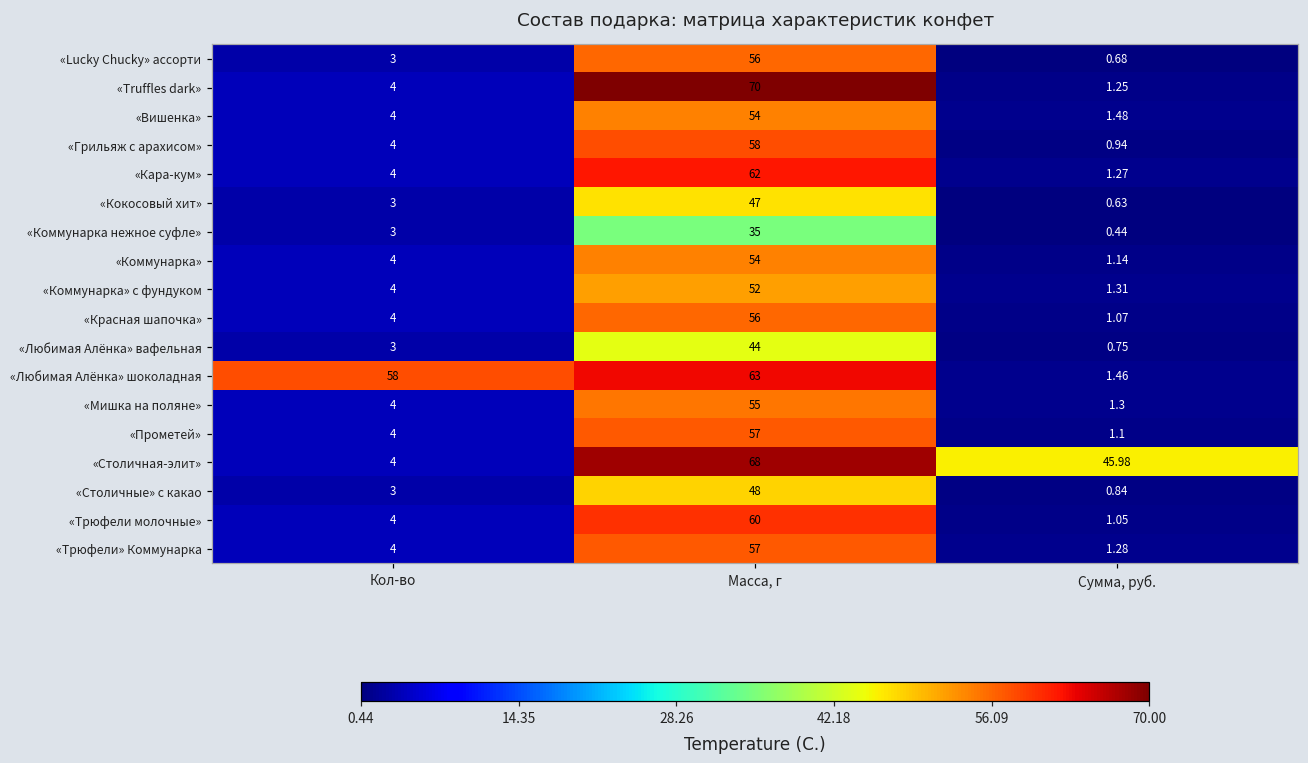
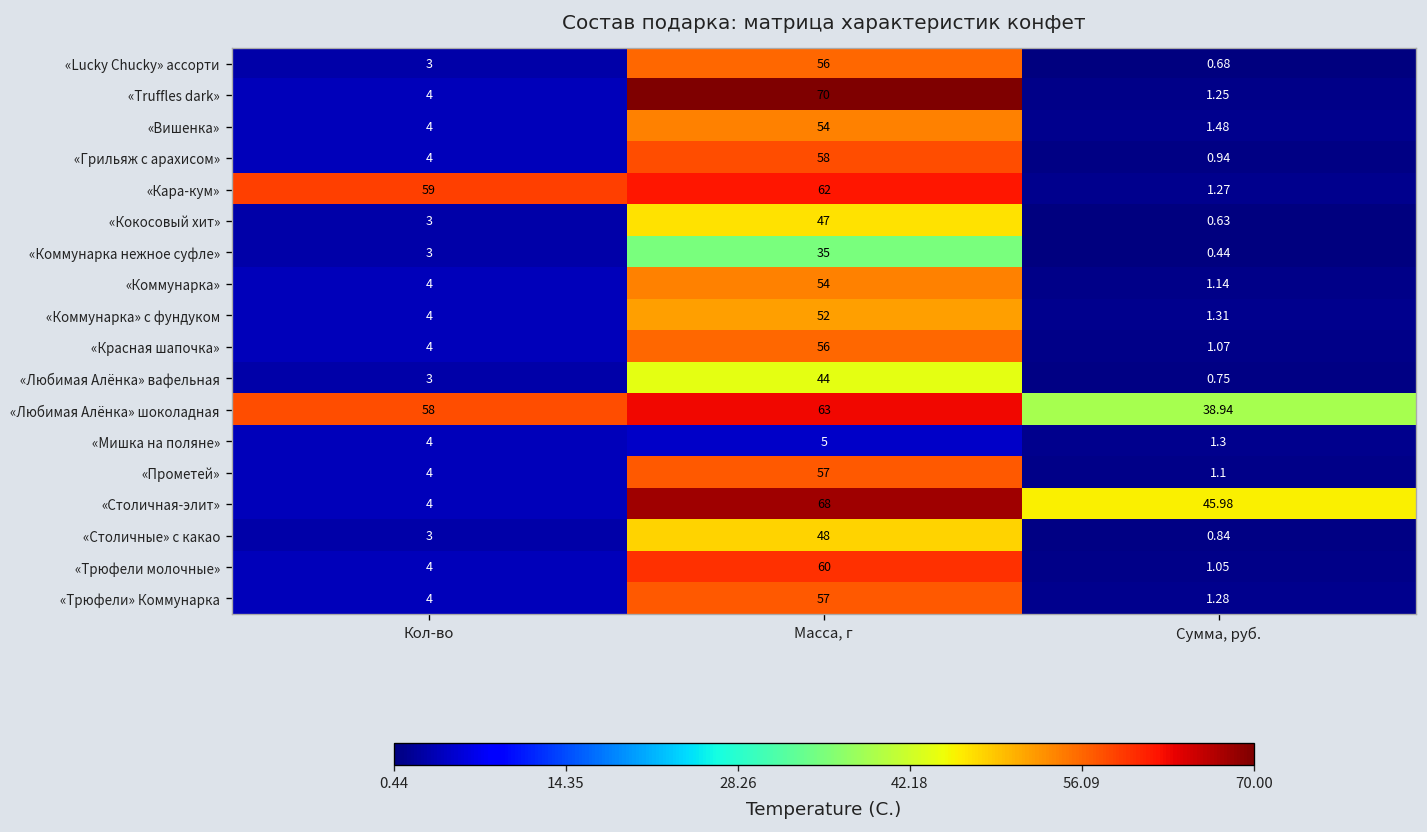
«Кара-кум», Кол-во: 4 -> 59
«Любимая Алёнка» шоколадная, Сумма, руб.: 1.46 -> 38.94
«Мишка на поляне», Масса, г: 55 -> 5
